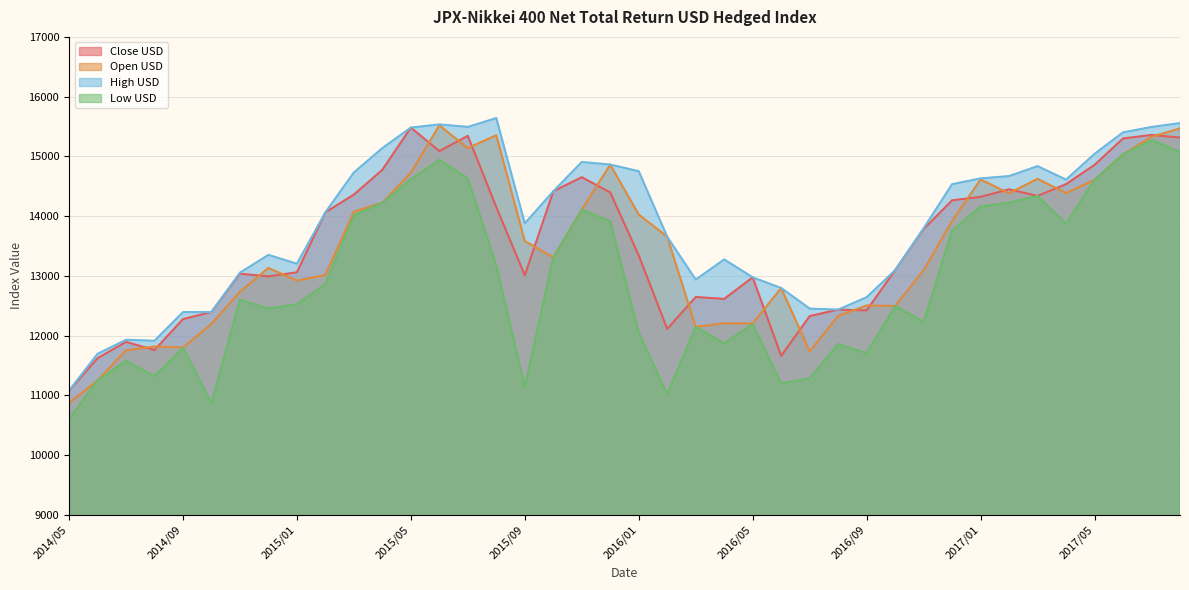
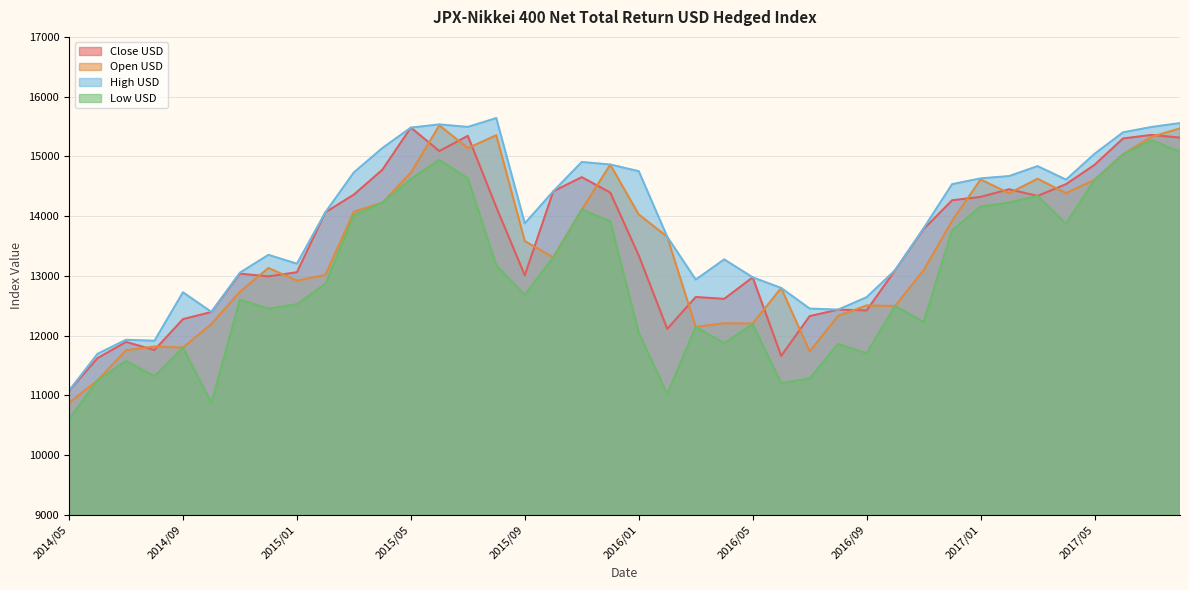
High USD, 2014/09: 12400 -> 12700
Low USD, 2015/09: 11100 -> 12700
